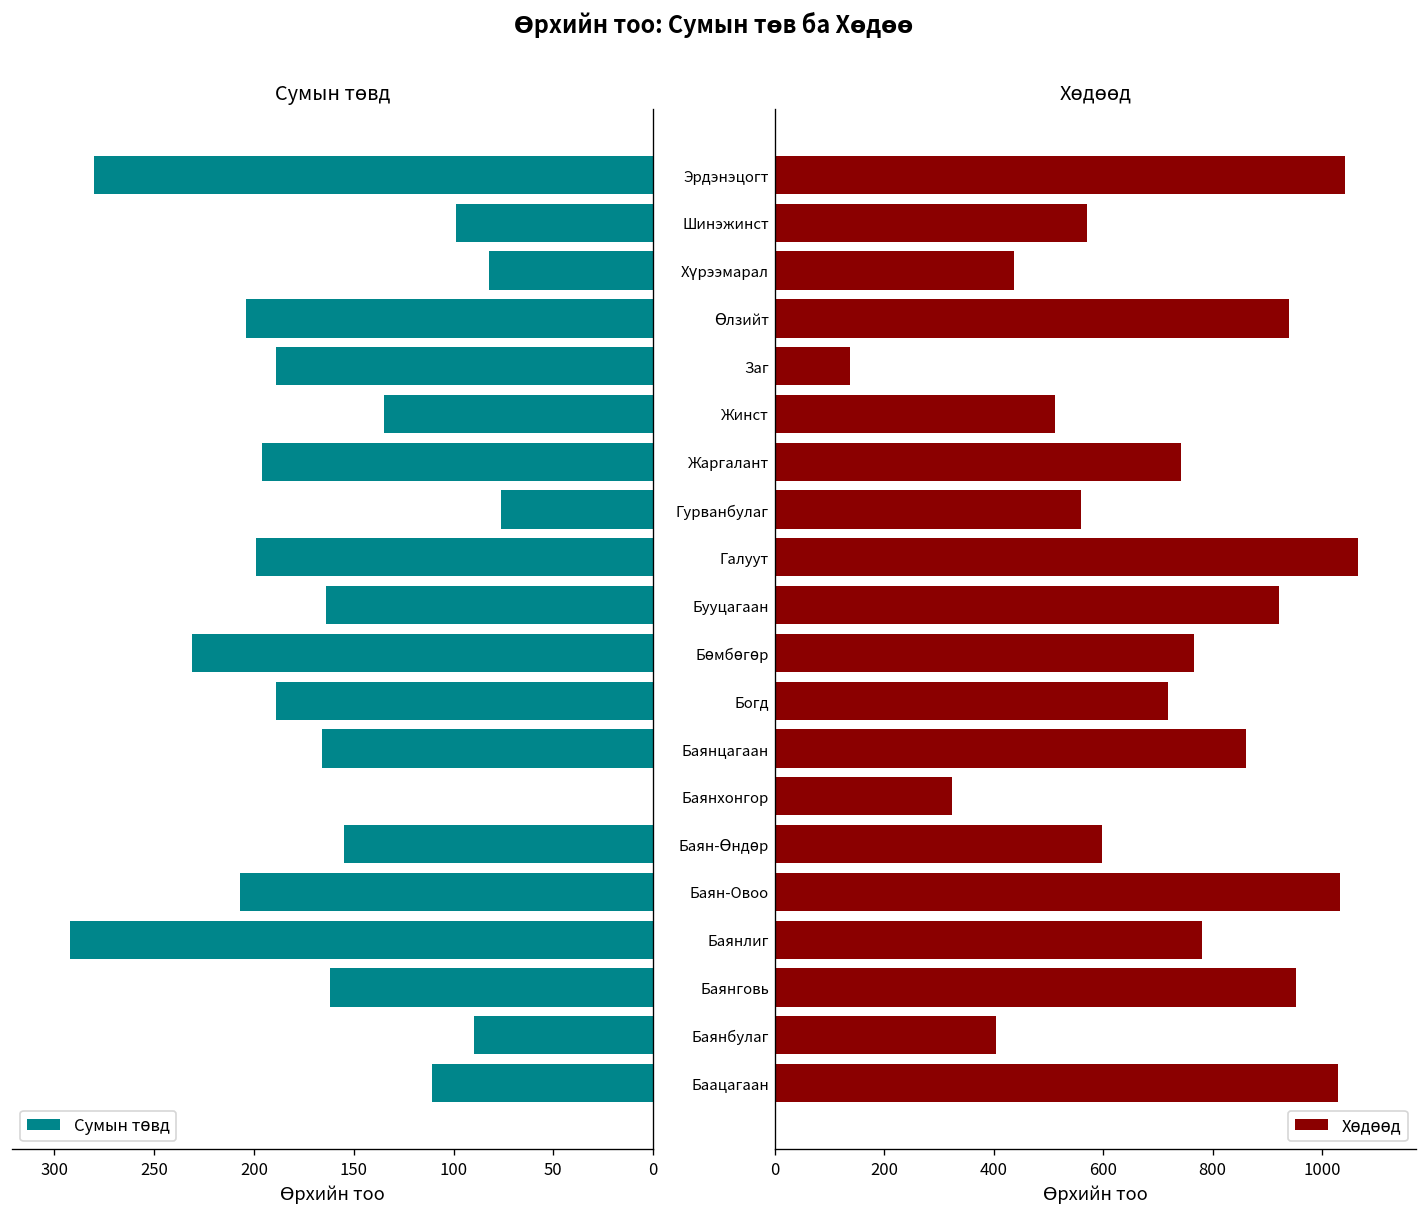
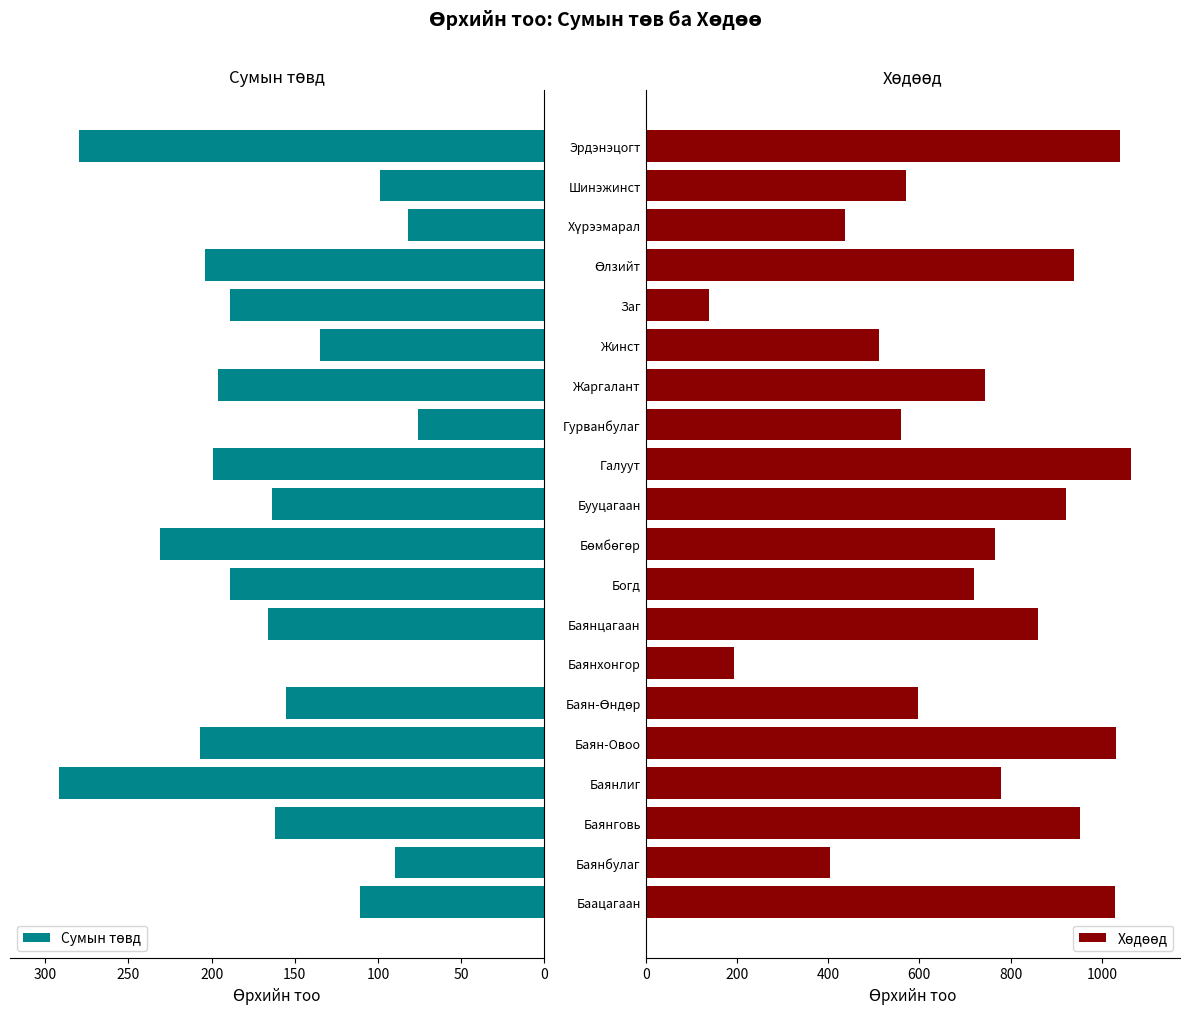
Хөдөөд, Баянхонгор: 320 -> 190
